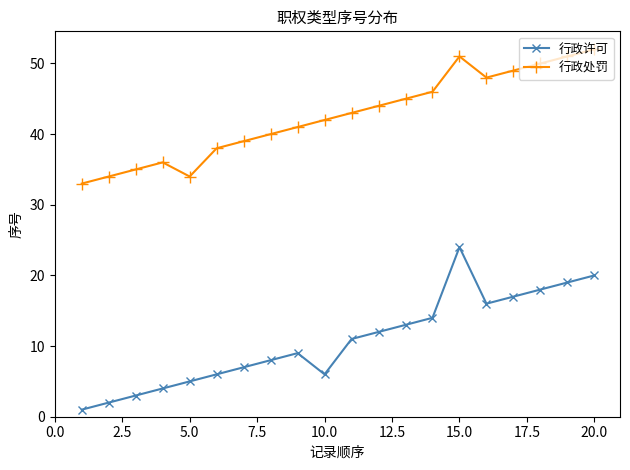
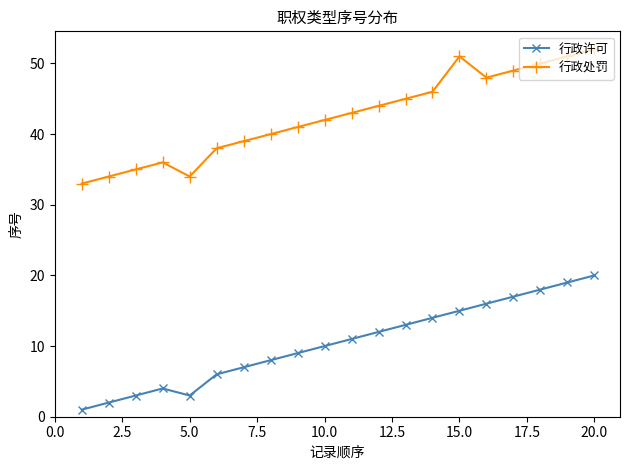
行政许可, 5.0: 5 -> 3
行政许可, 10.0: 6 -> 10
行政许可, 15.0: 24 -> 15
